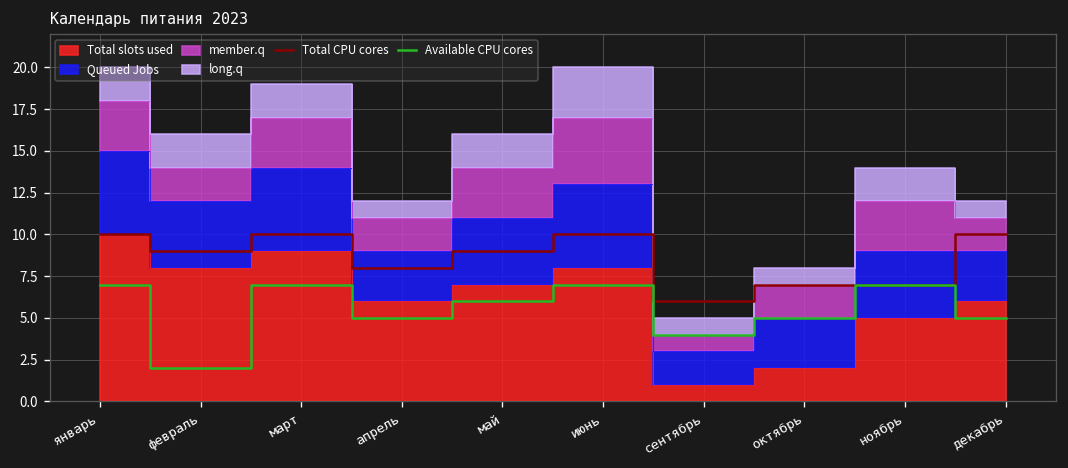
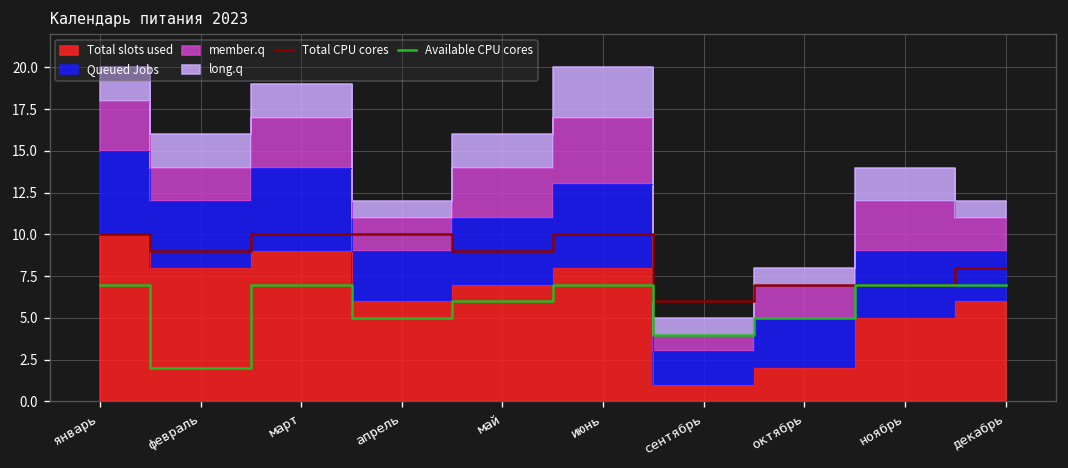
Total CPU cores, апрель: 8 -> 10
Total CPU cores, декабрь: 10 -> 8
Available CPU cores, декабрь: 5 -> 7
